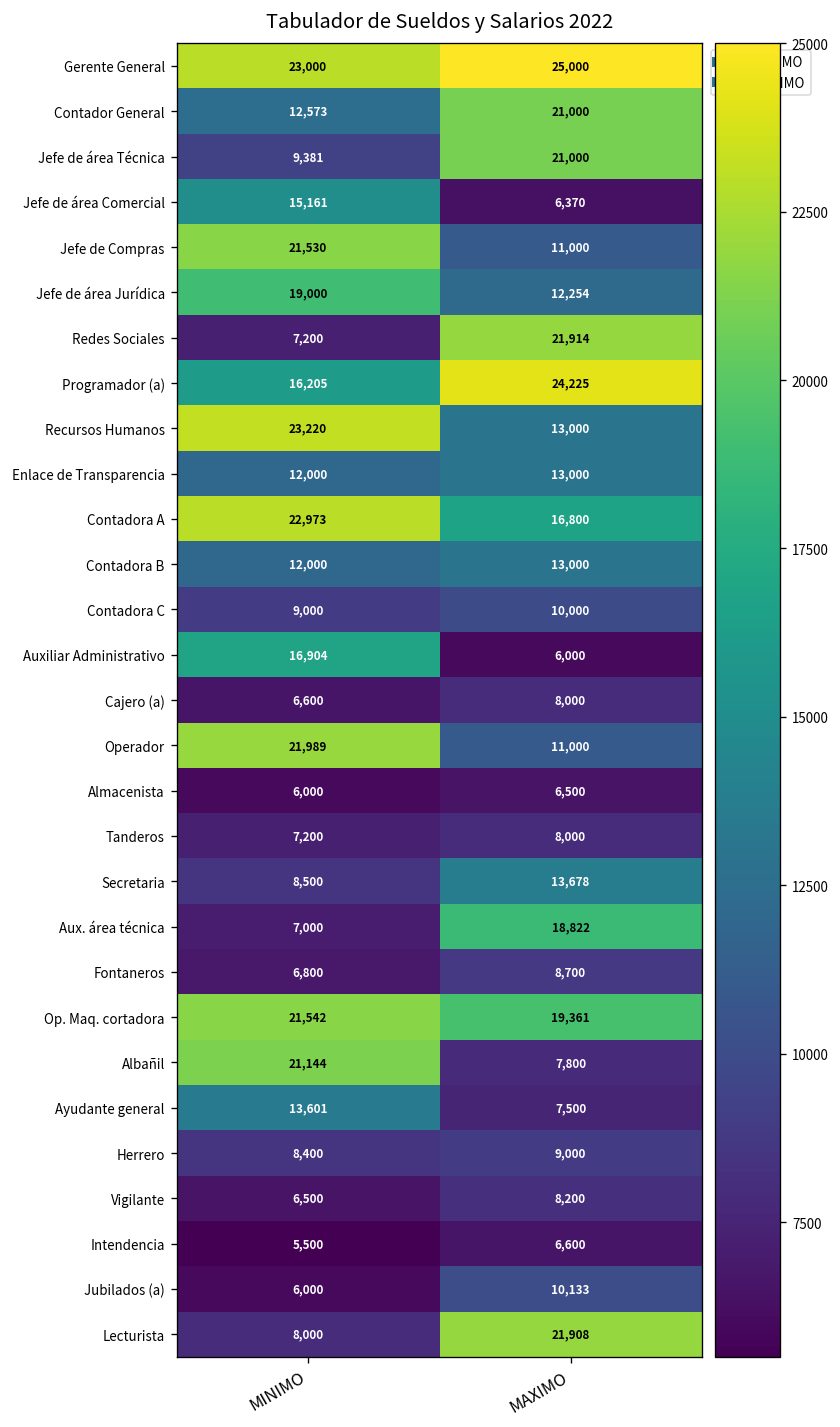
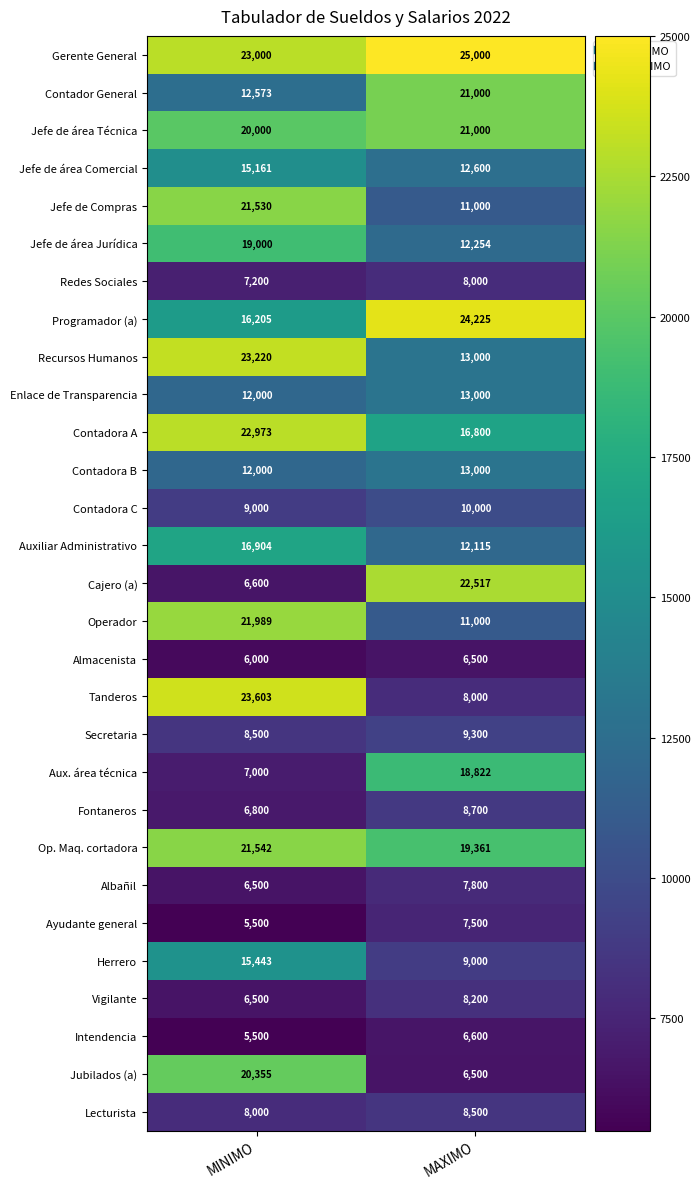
Jefe de área Técnica, MINIMO: 9,381 -> 20,000
Jefe de área Comercial, MAXIMO: 6,370 -> 12,600
Redes Sociales, MAXIMO: 21,914 -> 8,000
Auxiliar Administrativo, MAXIMO: 6,000 -> 12,115
Cajero (a), MAXIMO: 8,000 -> 22,517
Tanderos, MINIMO: 7,200 -> 23,603
Secretaria, MAXIMO: 13,678 -> 9,300
Albañil, MINIMO: 21,144 -> 6,500
Ayudante general, MINIMO: 13,601 -> 5,500
Herrero, MINIMO: 8,400 -> 15,443
Jubilados (a), MINIMO: 6,000 -> 20,355
Jubilados (a), MAXIMO: 10,133 -> 6,500
Lecturista, MAXIMO: 21,908 -> 8,500
